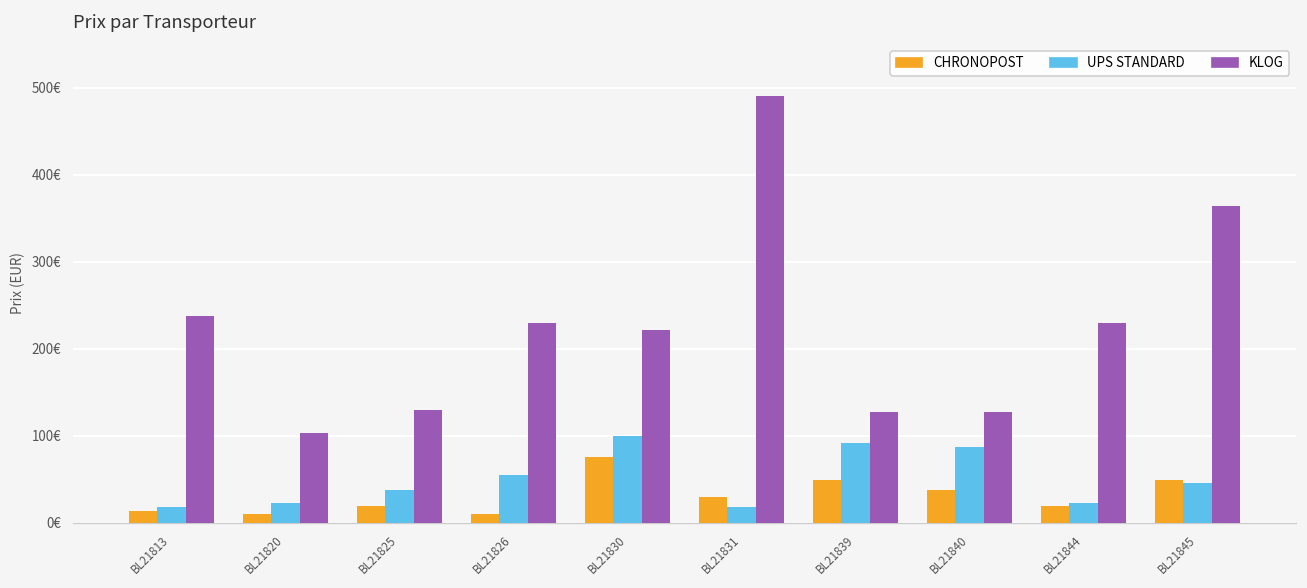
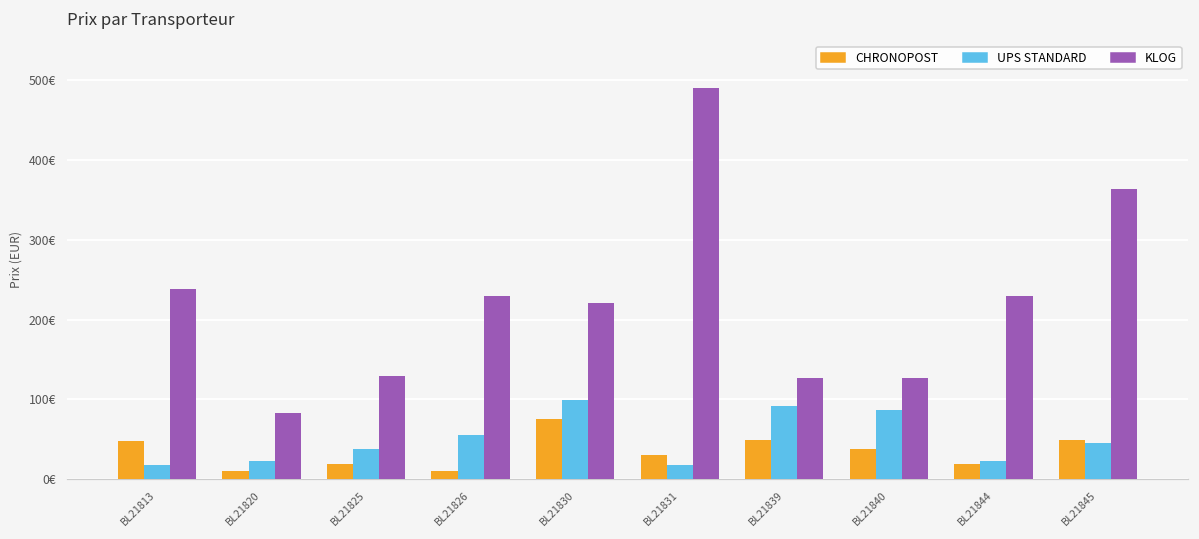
CHRONOPOST, BL21813: 10€ -> 50€
KLOG, BL21820: 100€ -> 80€
